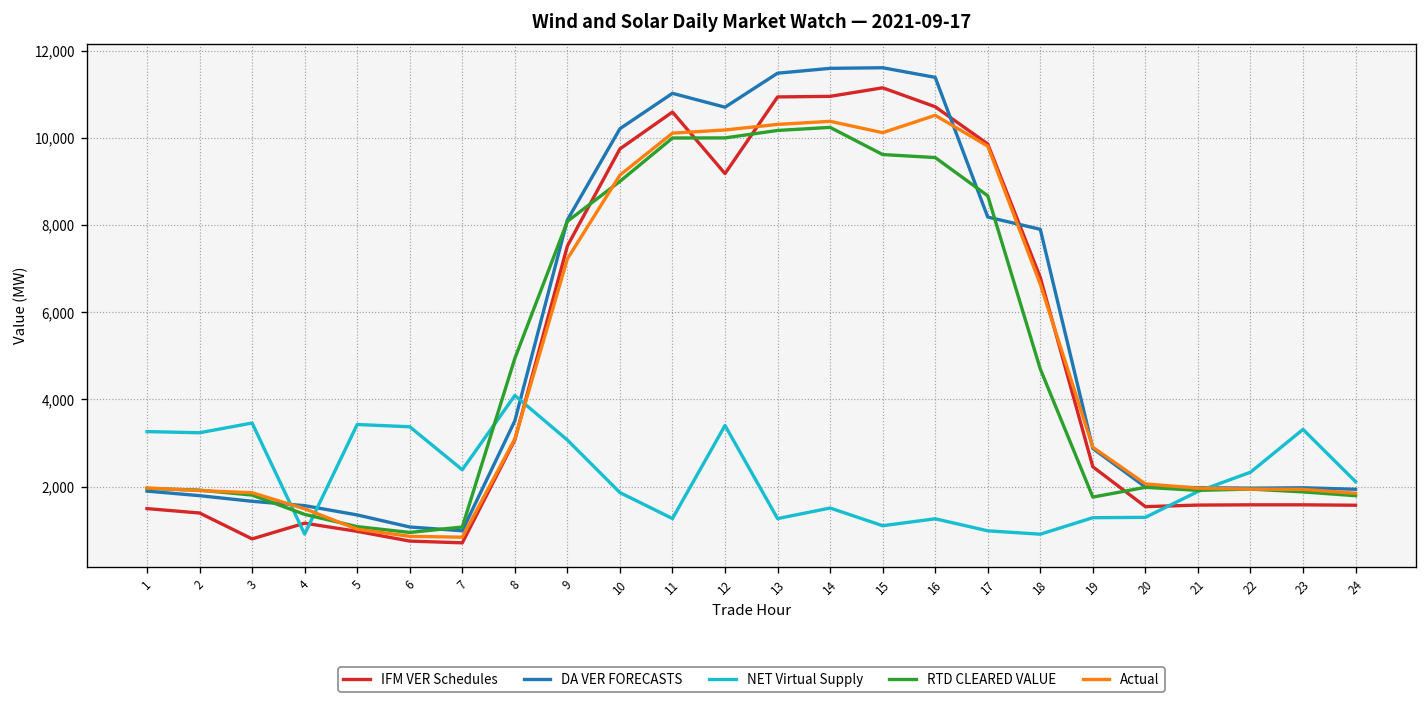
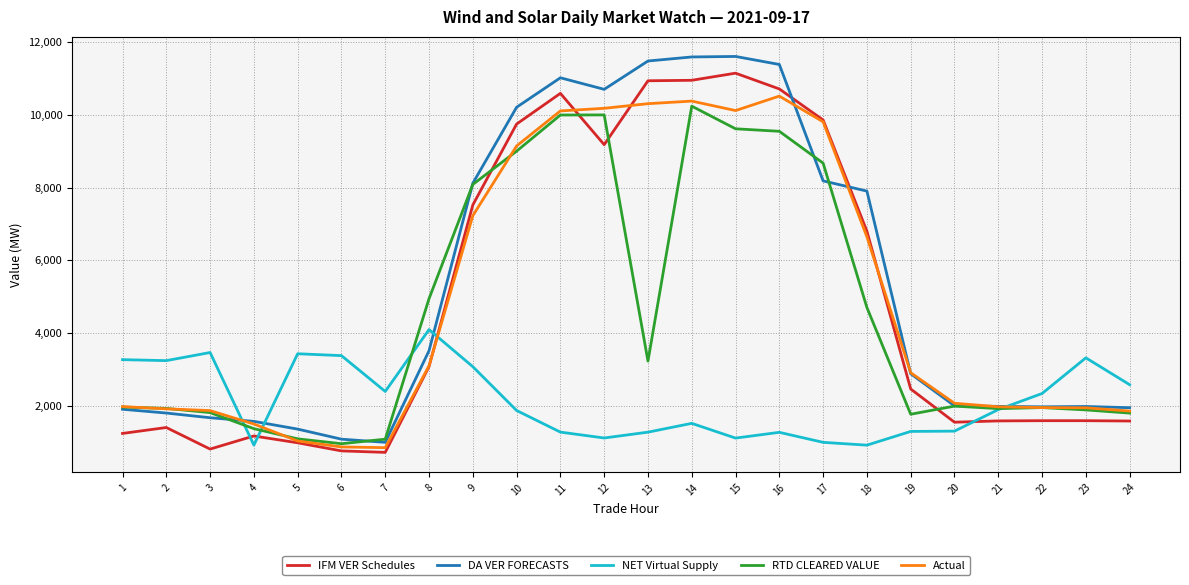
IFM VER Schedules, 1: 1,500 -> 1,200
NET Virtual Supply, 12: 3,400 -> 1,100
RTD CLEARED VALUE, 13: 10,200 -> 3,200
NET Virtual Supply, 24: 2,100 -> 2,600
